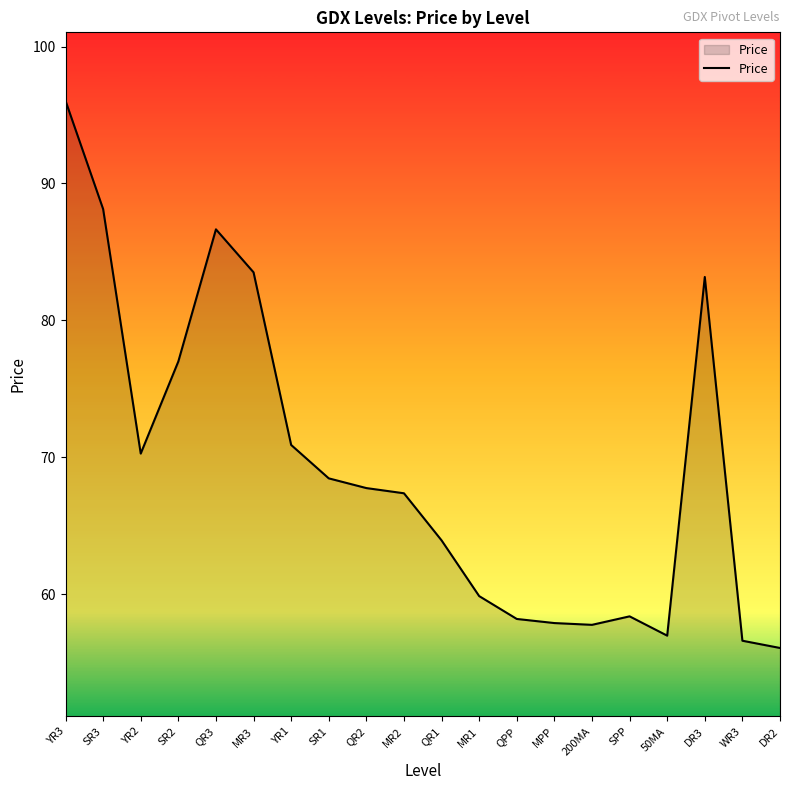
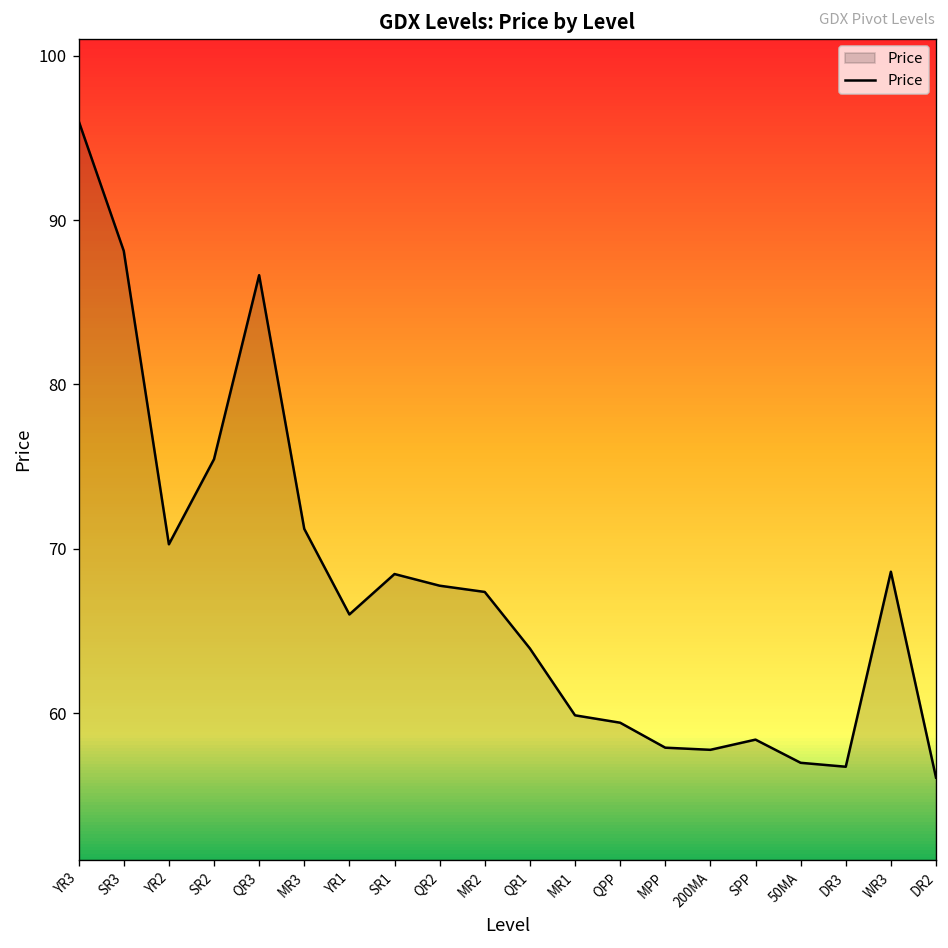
SR2: 77.0 -> 75.5
MR3: 83.5 -> 71.2
YR1: 70.9 -> 66.0
QPP: 58.2 -> 59.4
DR3: 83.2 -> 56.7
WR3: 56.6 -> 68.6
